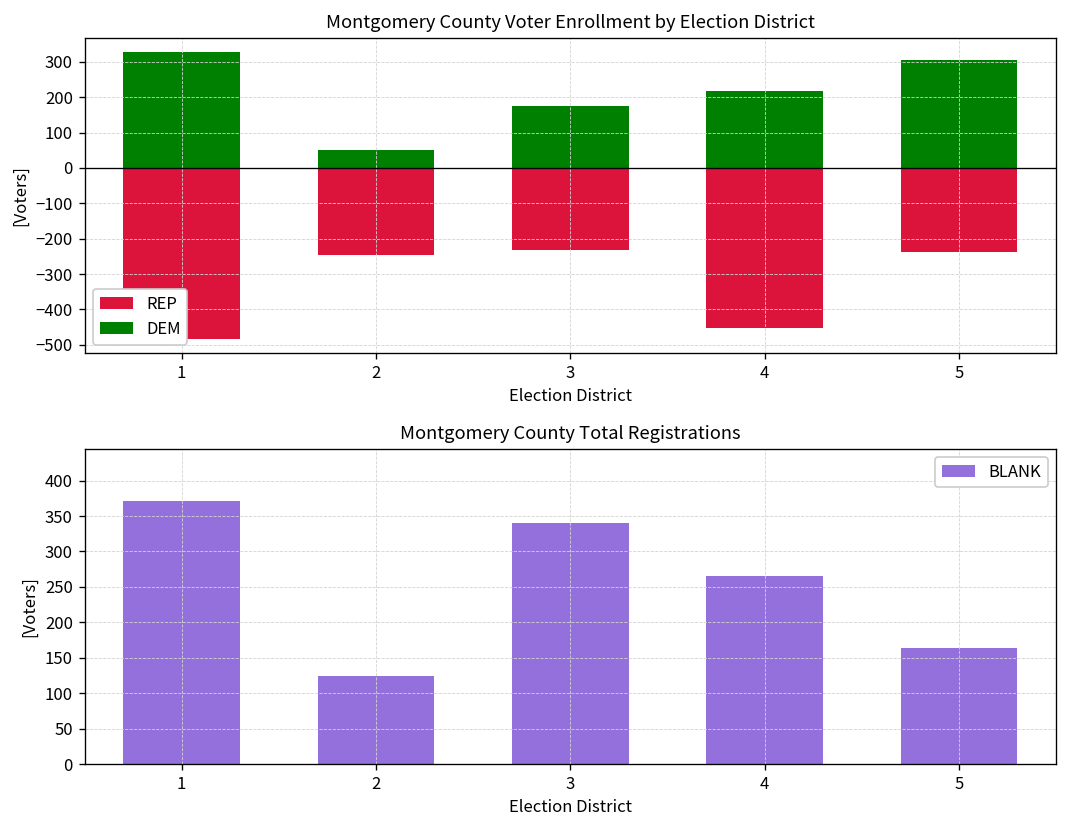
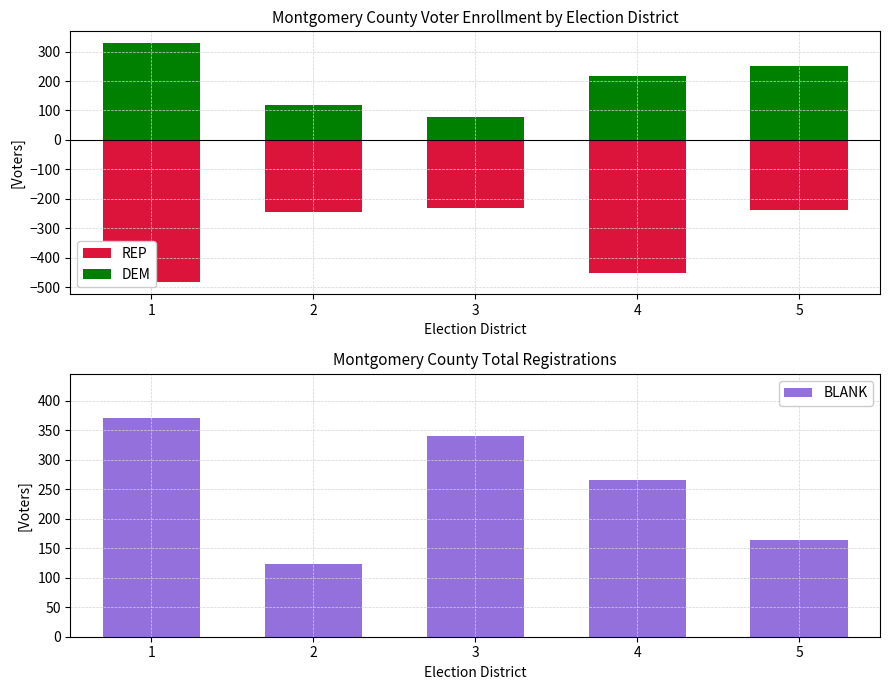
Montgomery County Voter Enrollment by Election District, DEM, 2: 50 -> 120
Montgomery County Voter Enrollment by Election District, DEM, 3: 170 -> 80
Montgomery County Voter Enrollment by Election District, DEM, 5: 300 -> 250
